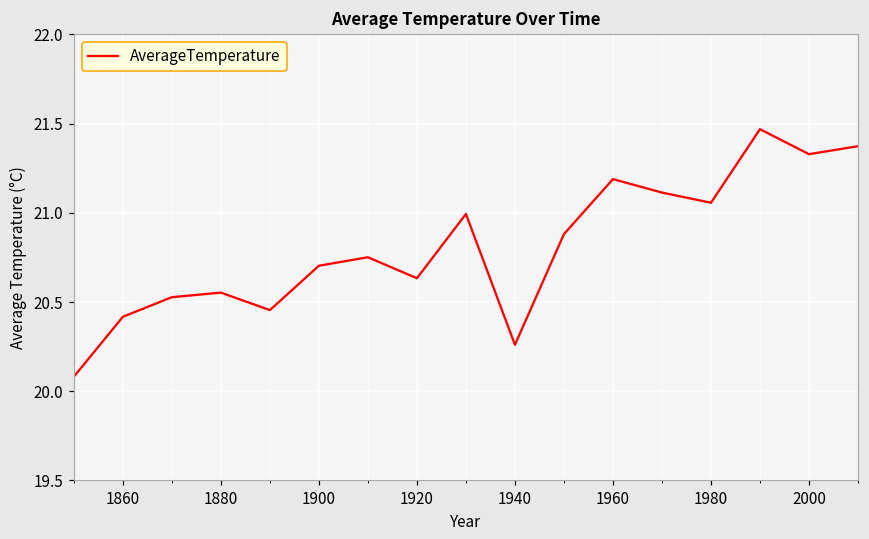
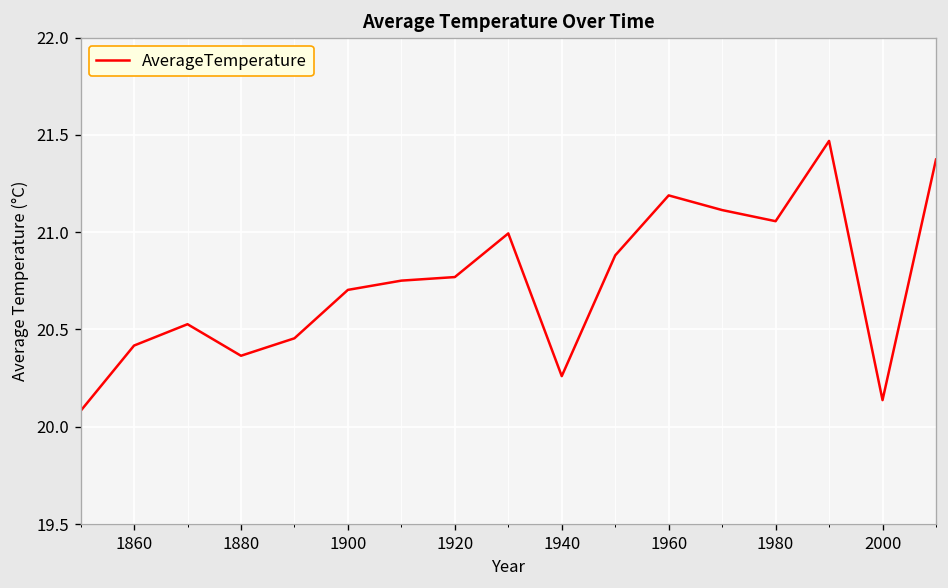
1880: 20.55 -> 20.36
1920: 20.63 -> 20.77
2000: 21.33 -> 20.14
